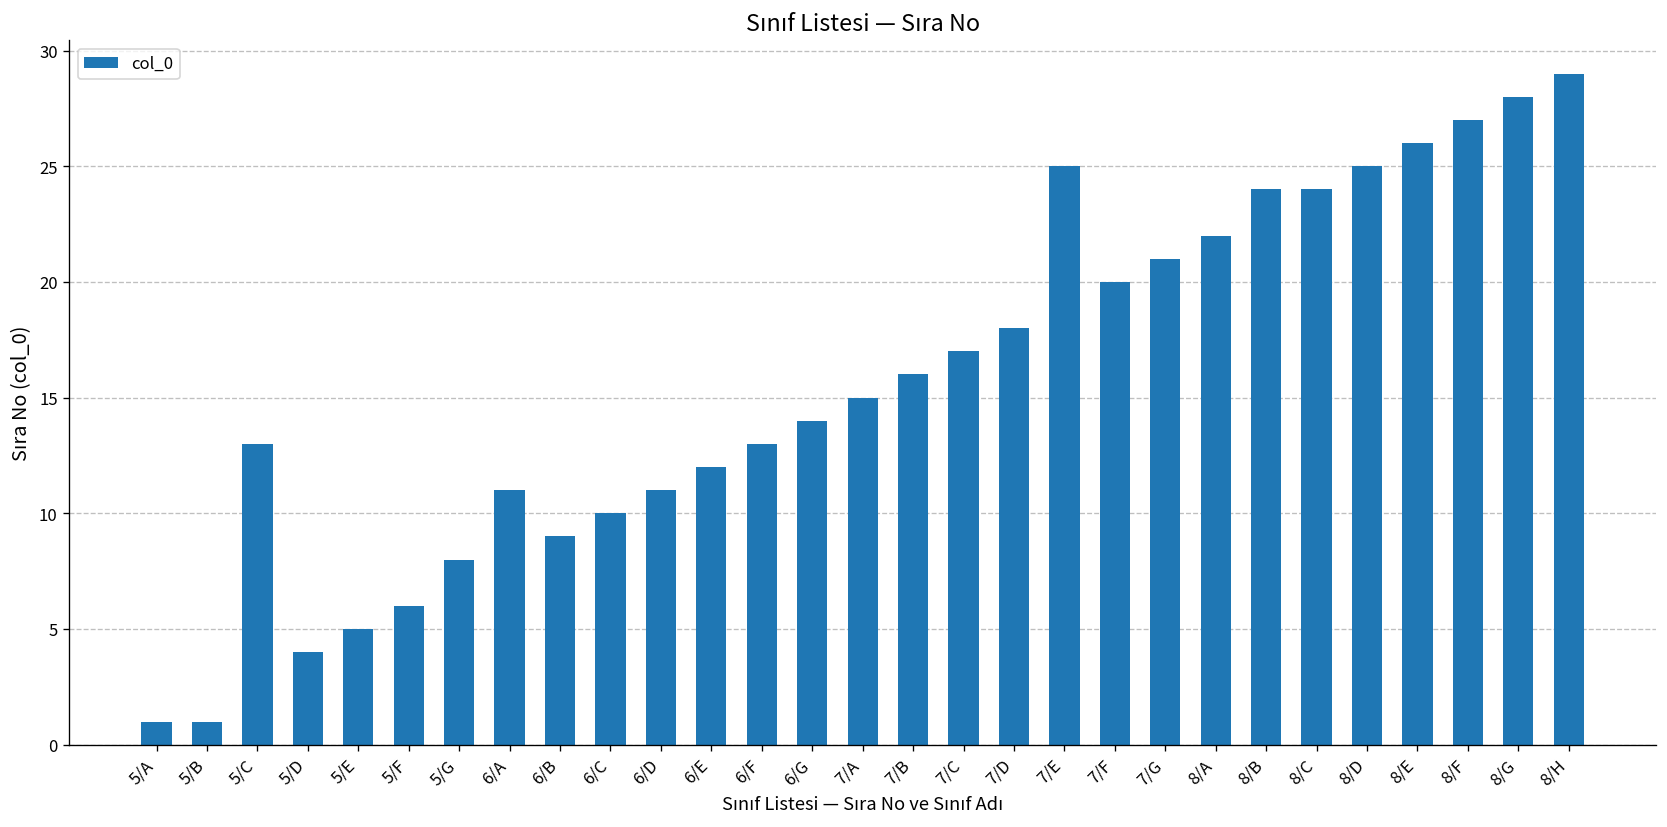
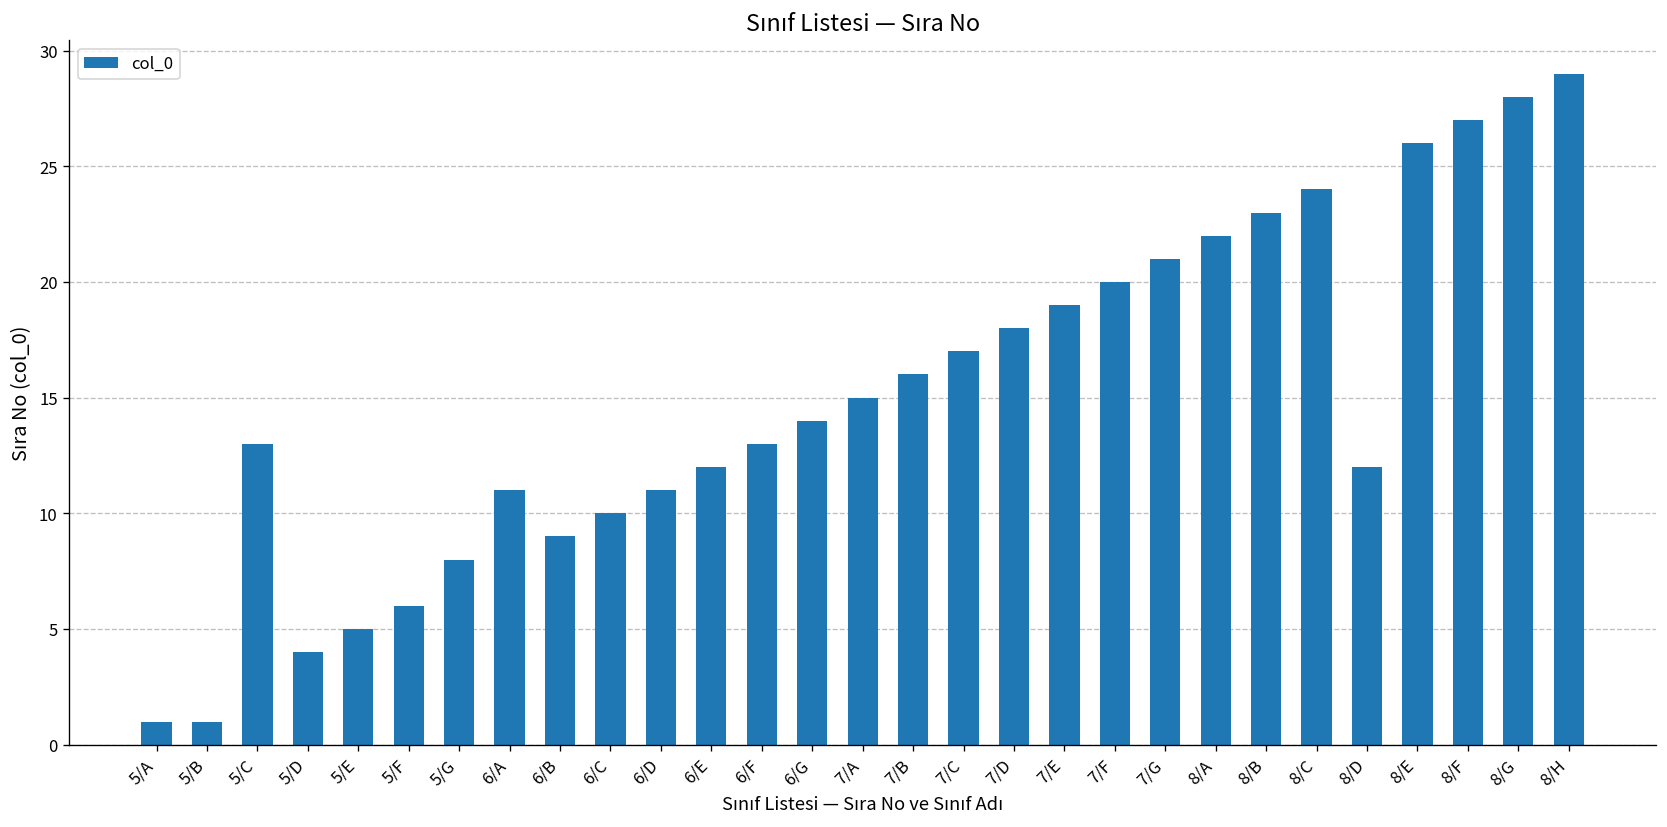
7/E: 25 -> 19
8/B: 24 -> 23
8/D: 25 -> 12
